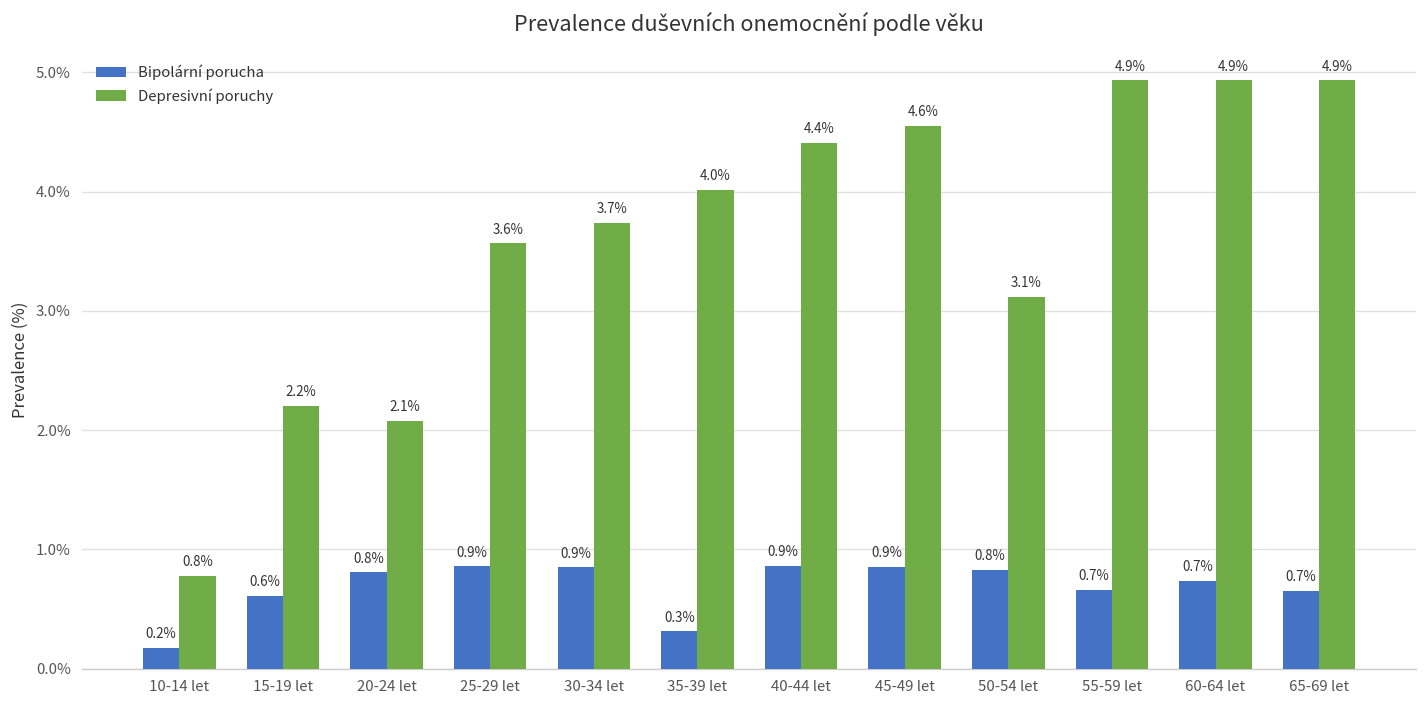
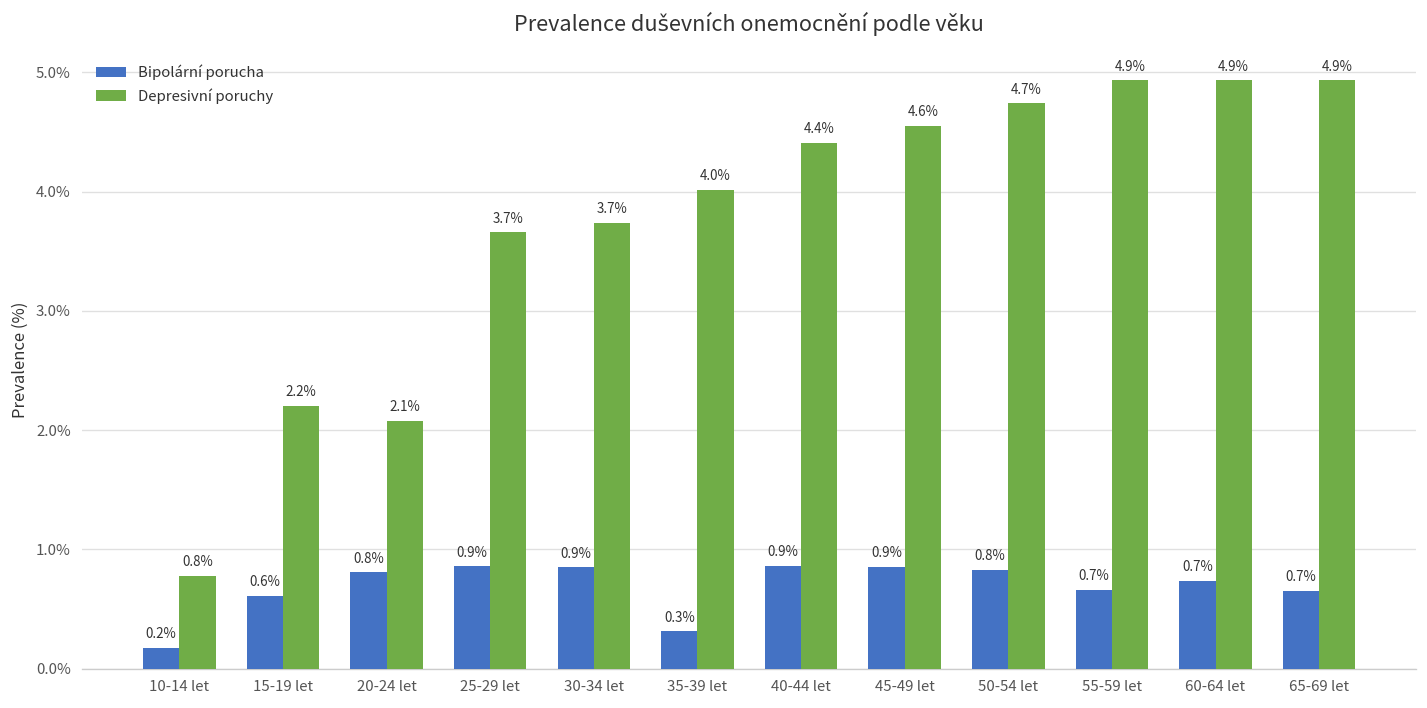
Depresivní poruchy, 25-29 let: 3.6% -> 3.7%
Depresivní poruchy, 50-54 let: 3.1% -> 4.7%
